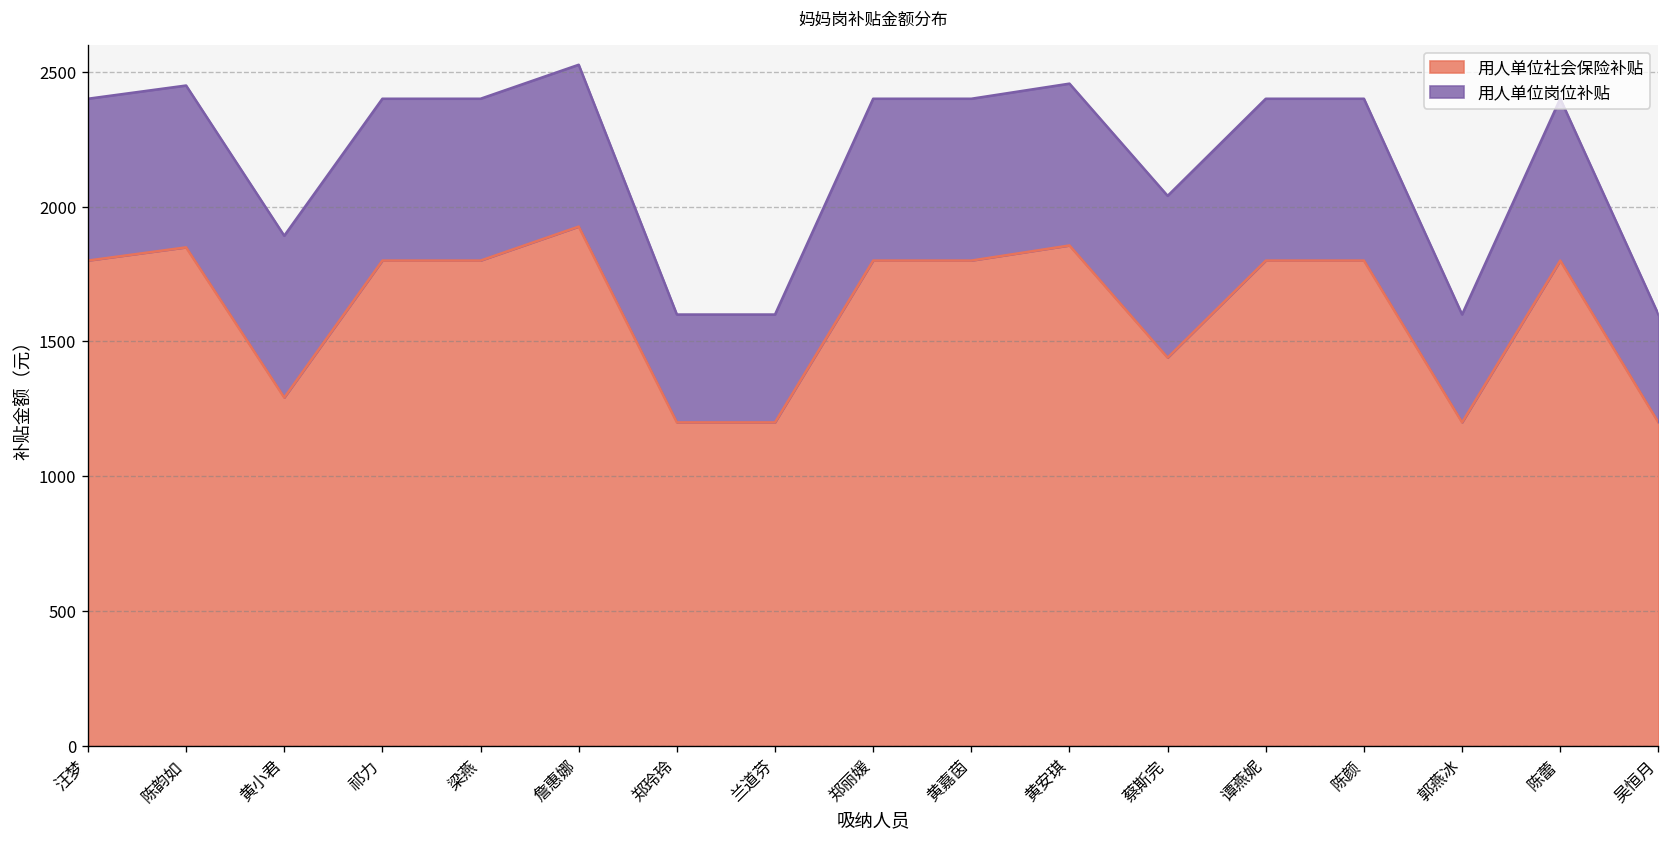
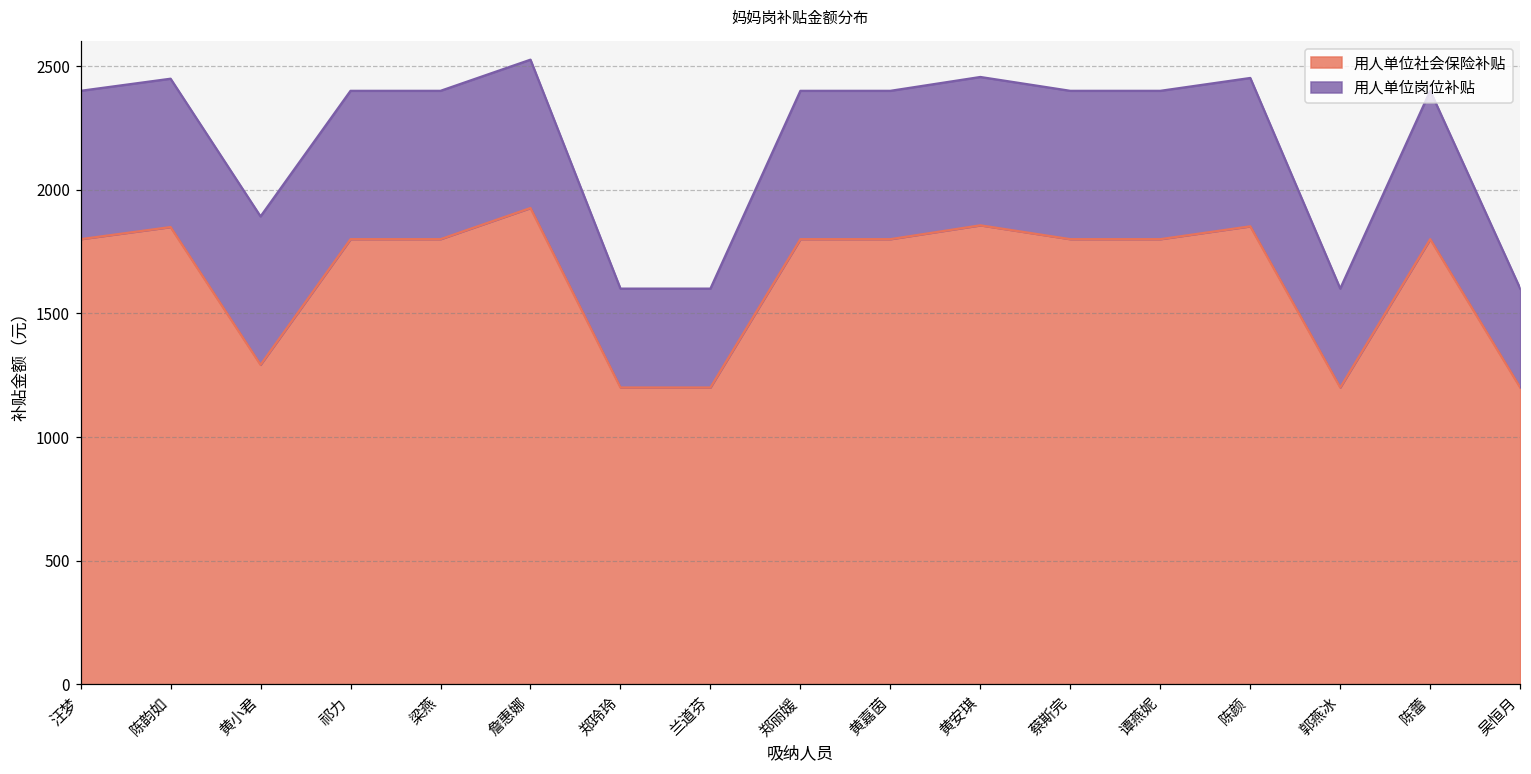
用人单位社会保险补贴, 蔡斯完: 1440 -> 1800
用人单位社会保险补贴, 陈颜: 1800 -> 1850
